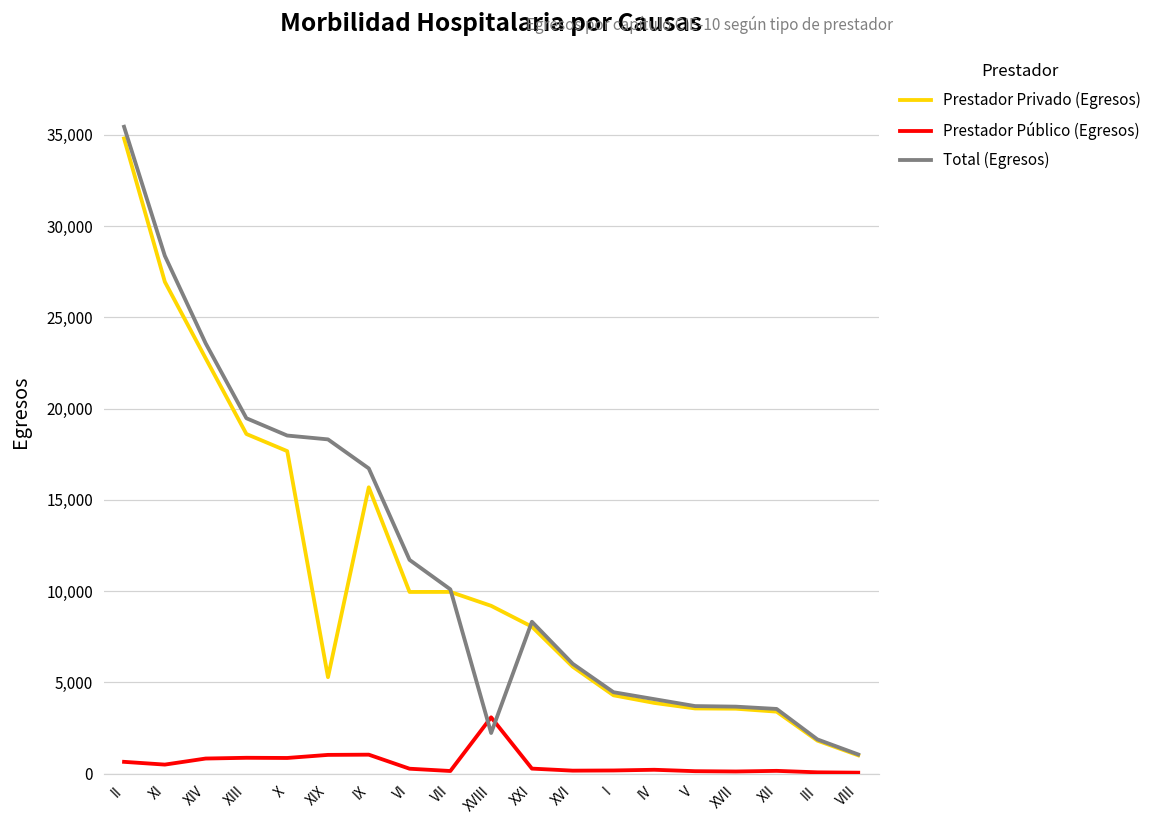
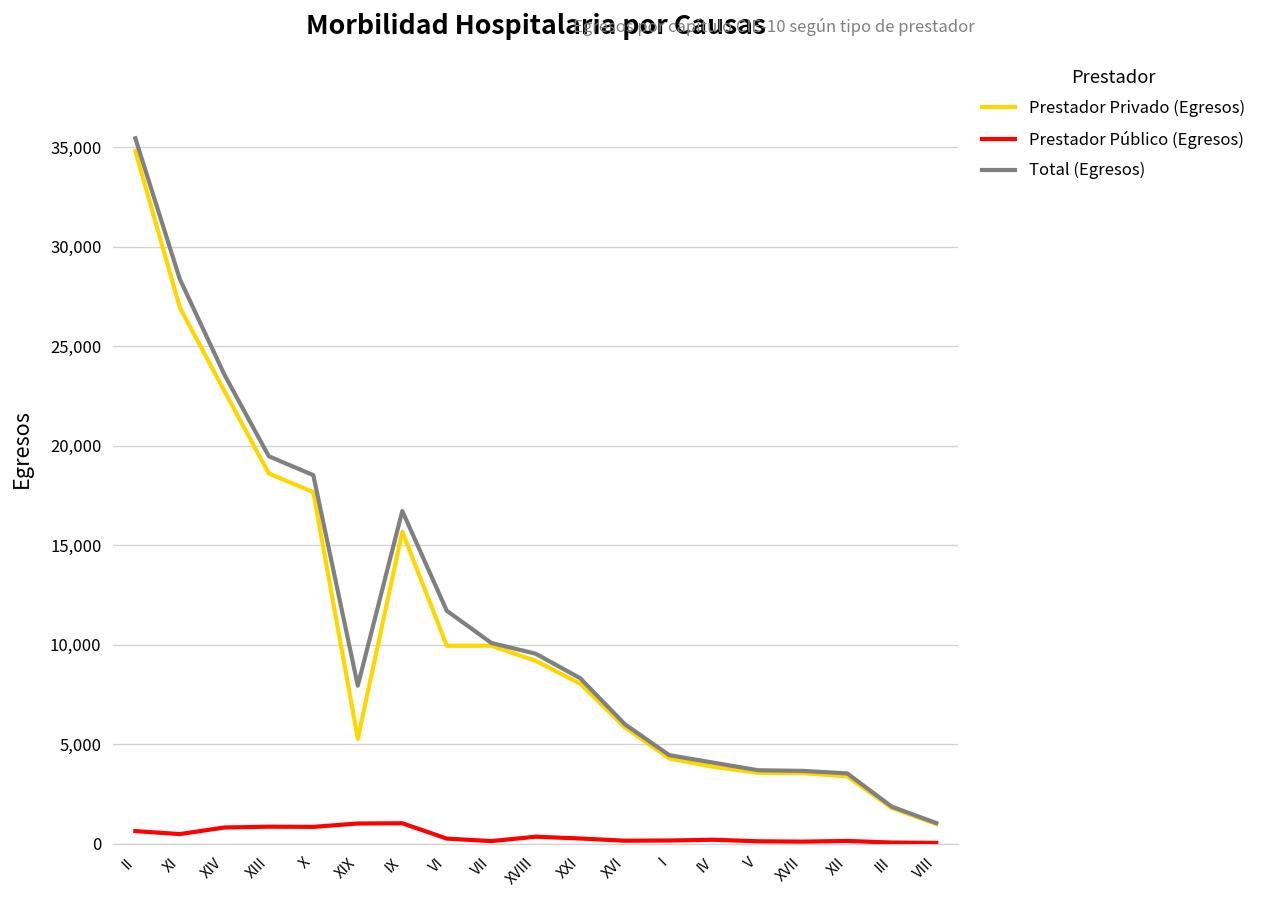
Total (Egresos), XIX: 18,300 -> 7,900
Prestador Público (Egresos), XVIII: 3,100 -> 400
Total (Egresos), XVIII: 2,200 -> 9,600
